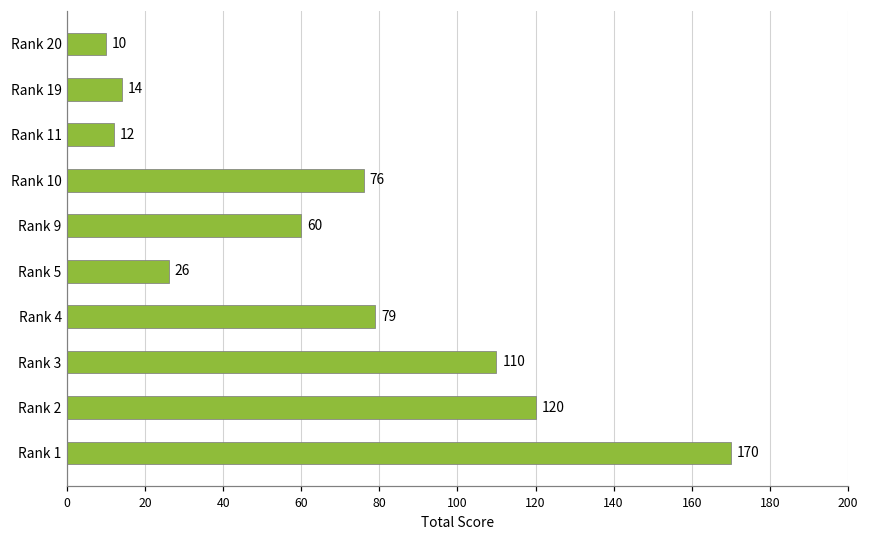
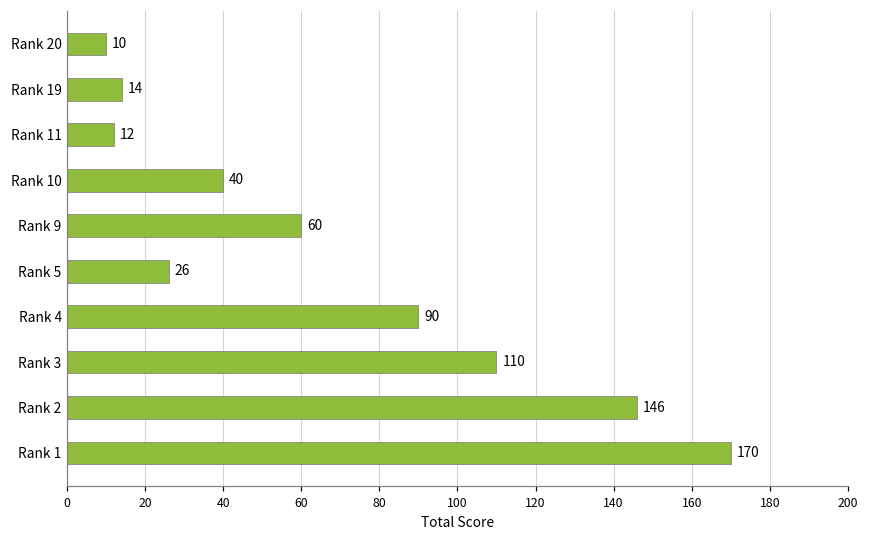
Rank 10: 76 -> 40
Rank 4: 79 -> 90
Rank 2: 120 -> 146
